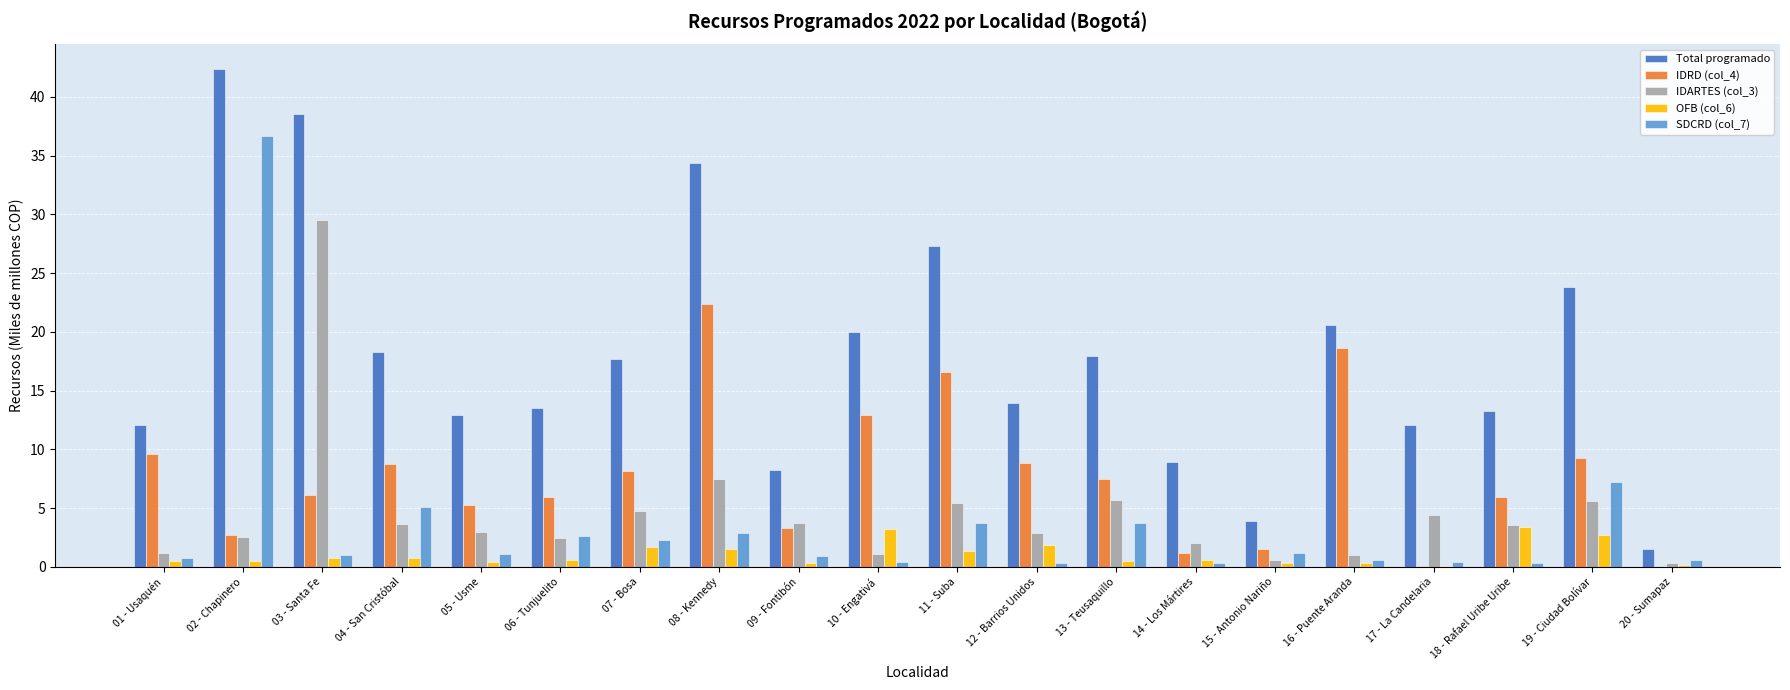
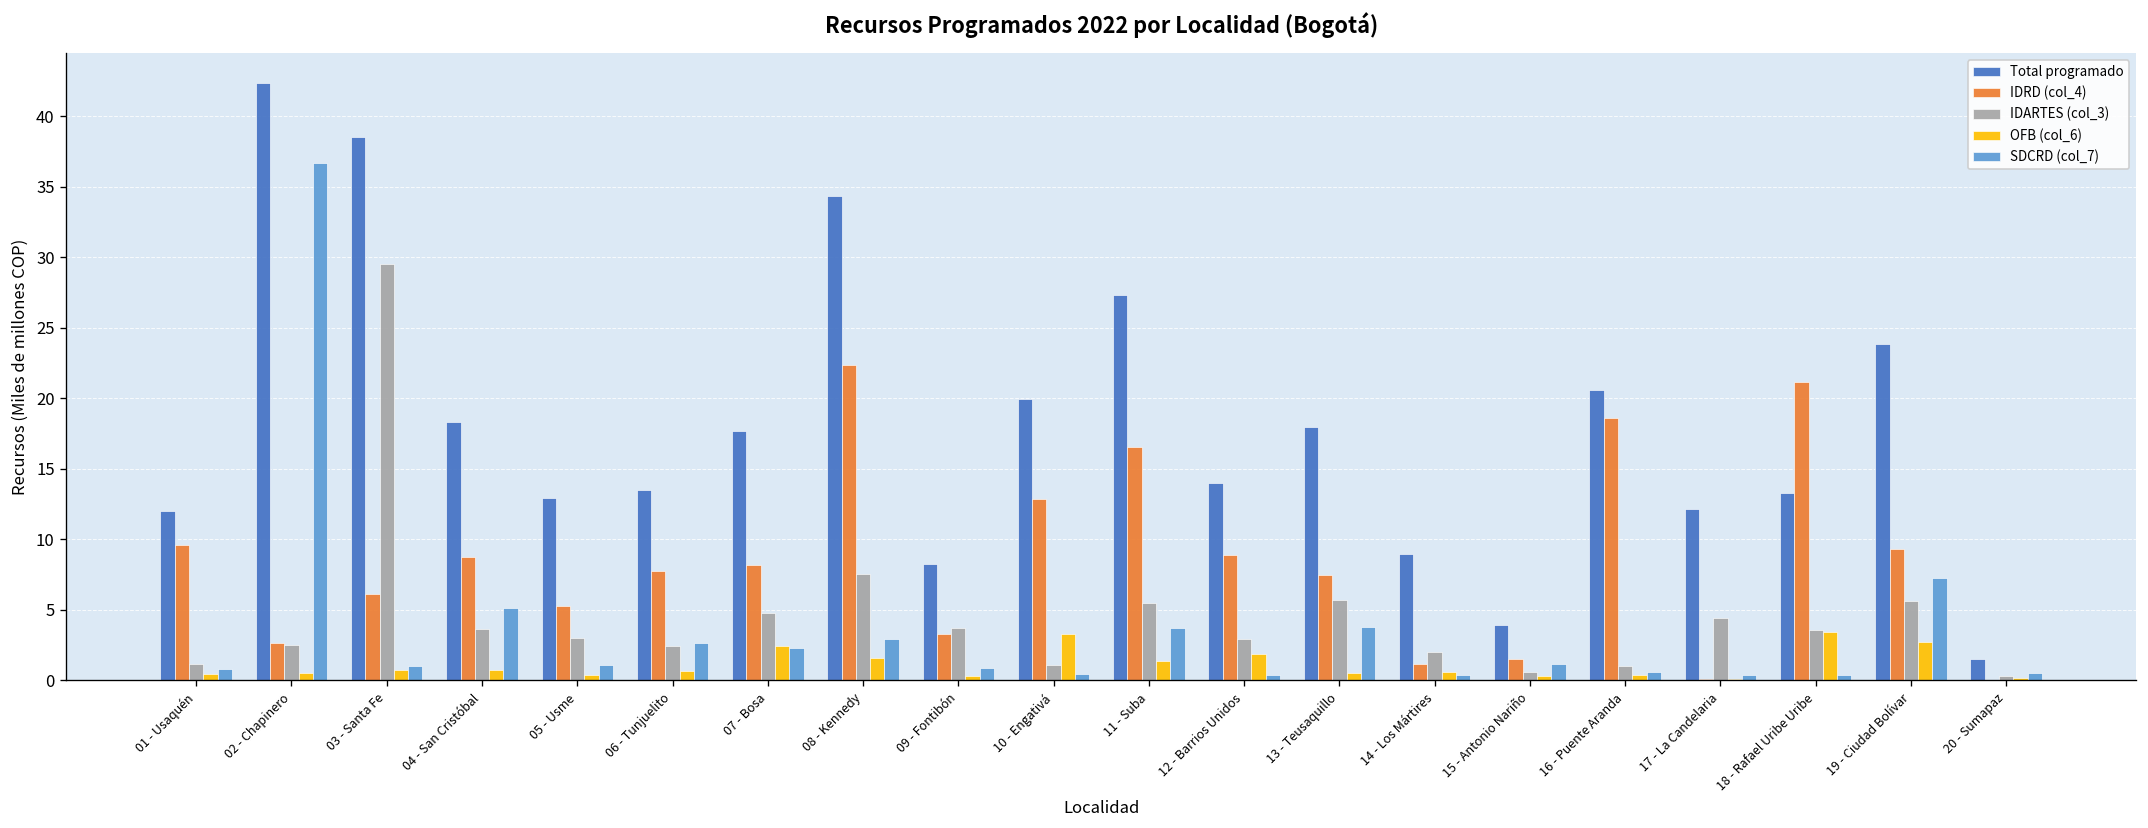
IDRD (col_4), 06 - Tunjuelito: 5.9 -> 7.8
OFB (col_6), 07 - Bosa: 1.7 -> 2.4
IDRD (col_4), 18 - Rafael Uribe Uribe: 5.9 -> 21.1
